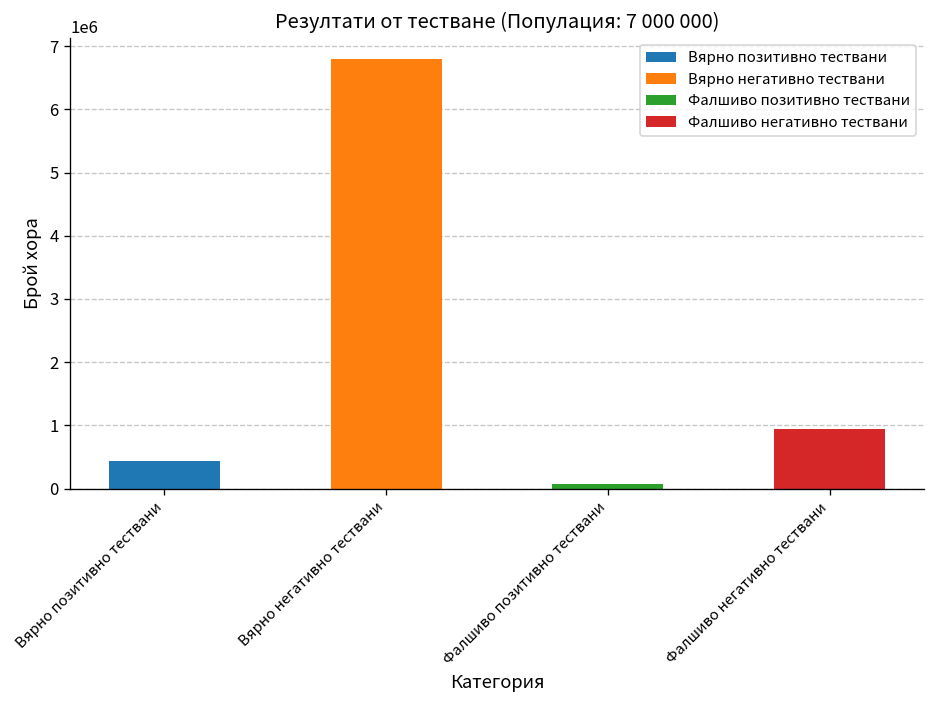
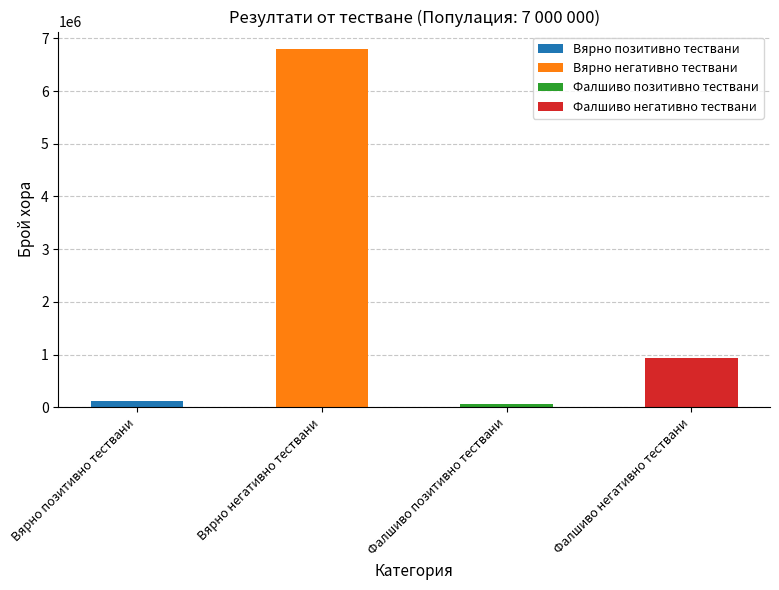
Вярно позитивно тествани: 400000 -> 100000
